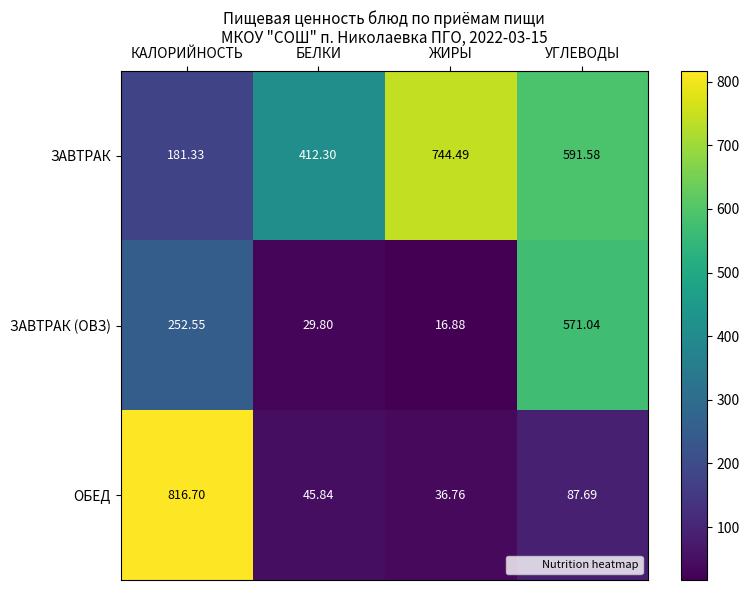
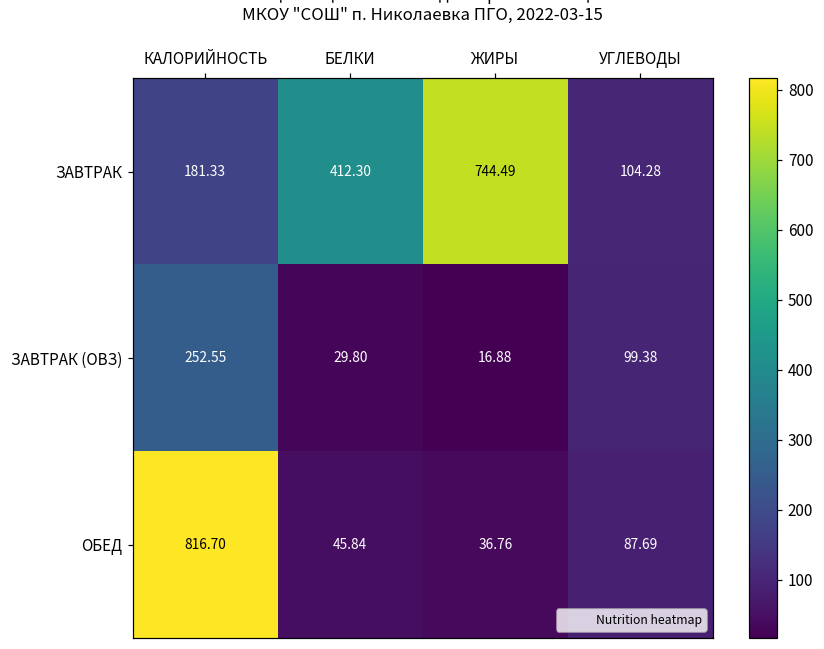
ЗАВТРАК, УГЛЕВОДЫ: 591.58 -> 104.28
ЗАВТРАК (ОВЗ), УГЛЕВОДЫ: 571.04 -> 99.38
